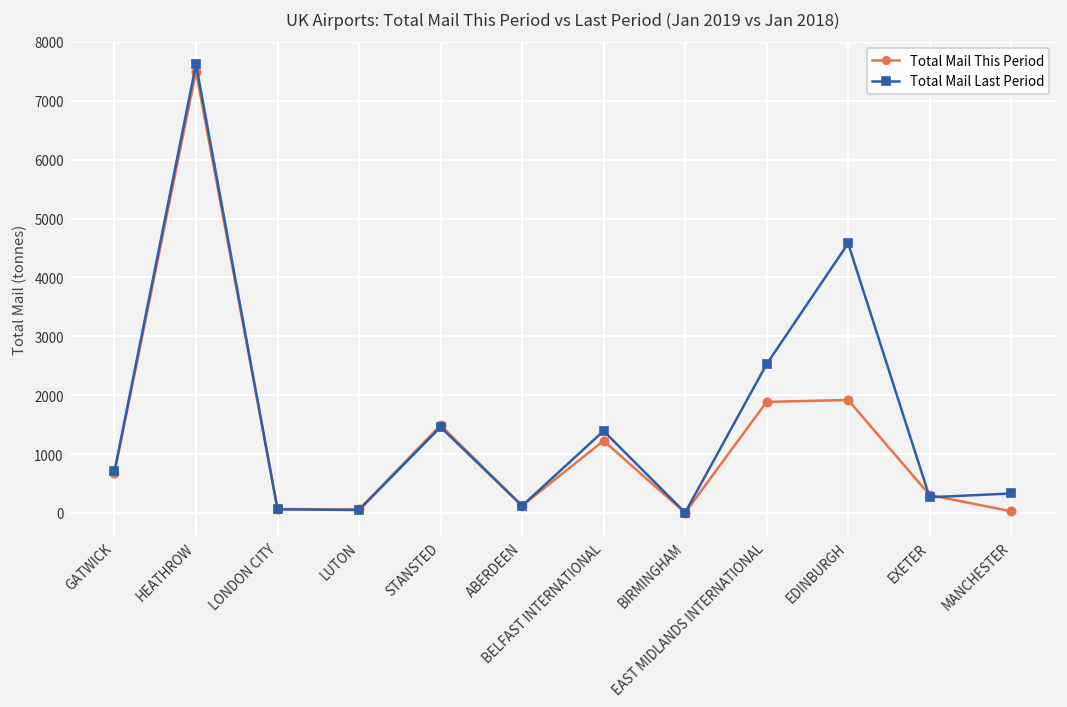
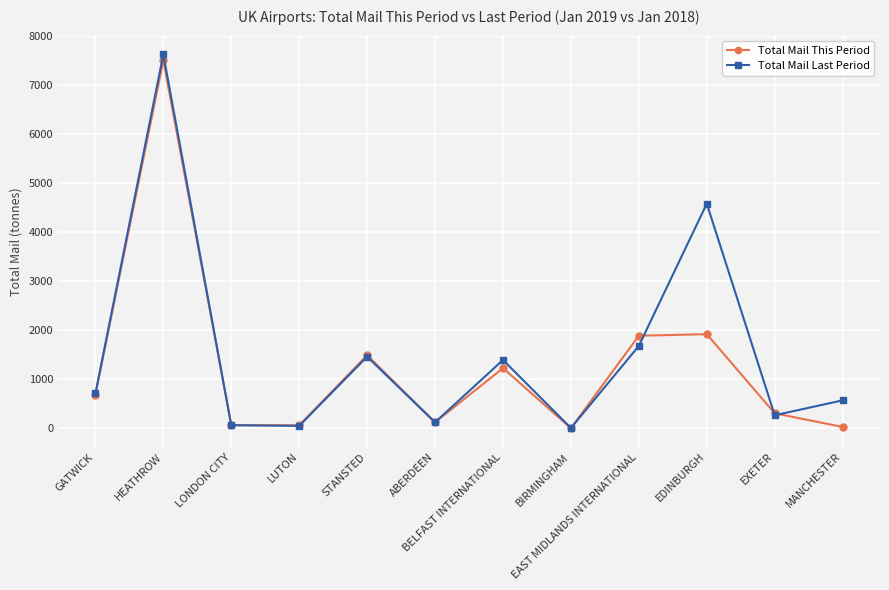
Total Mail Last Period, EAST MIDLANDS INTERNATIONAL: 2500 -> 1700
Total Mail Last Period, MANCHESTER: 300 -> 600
